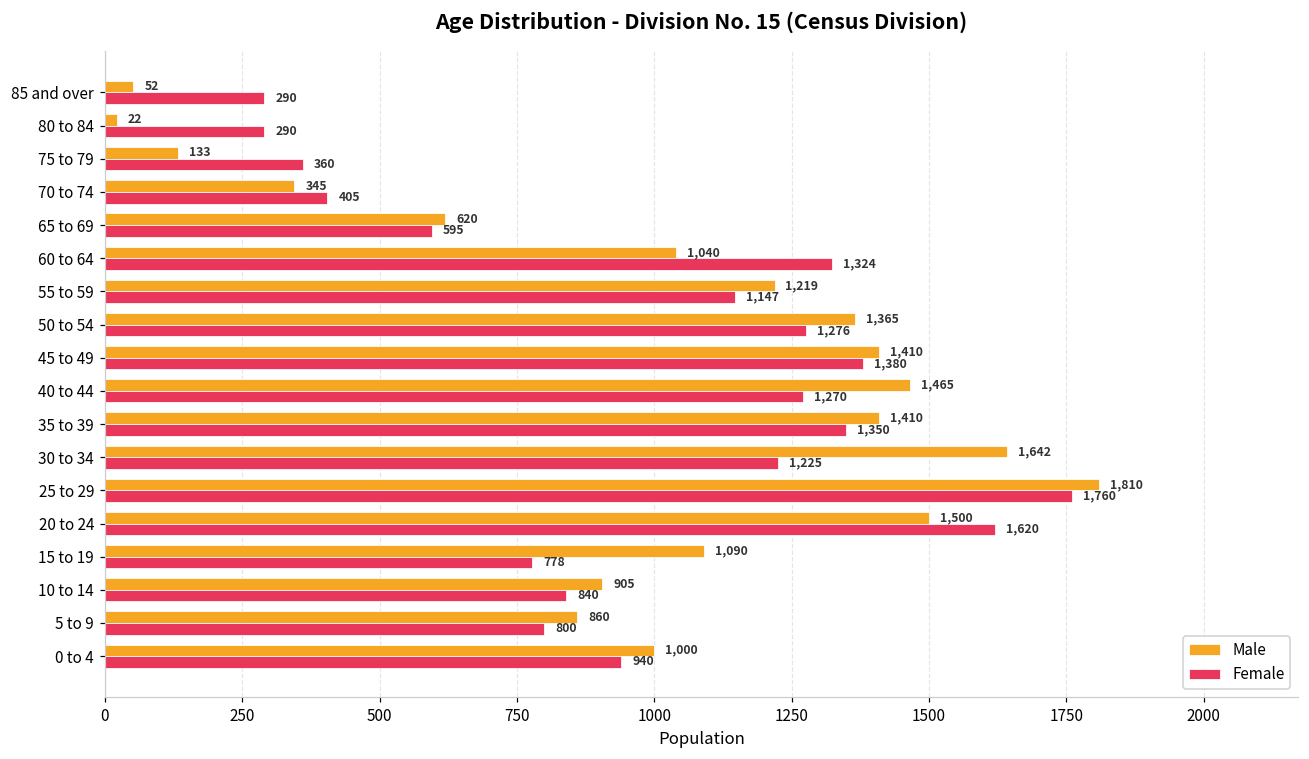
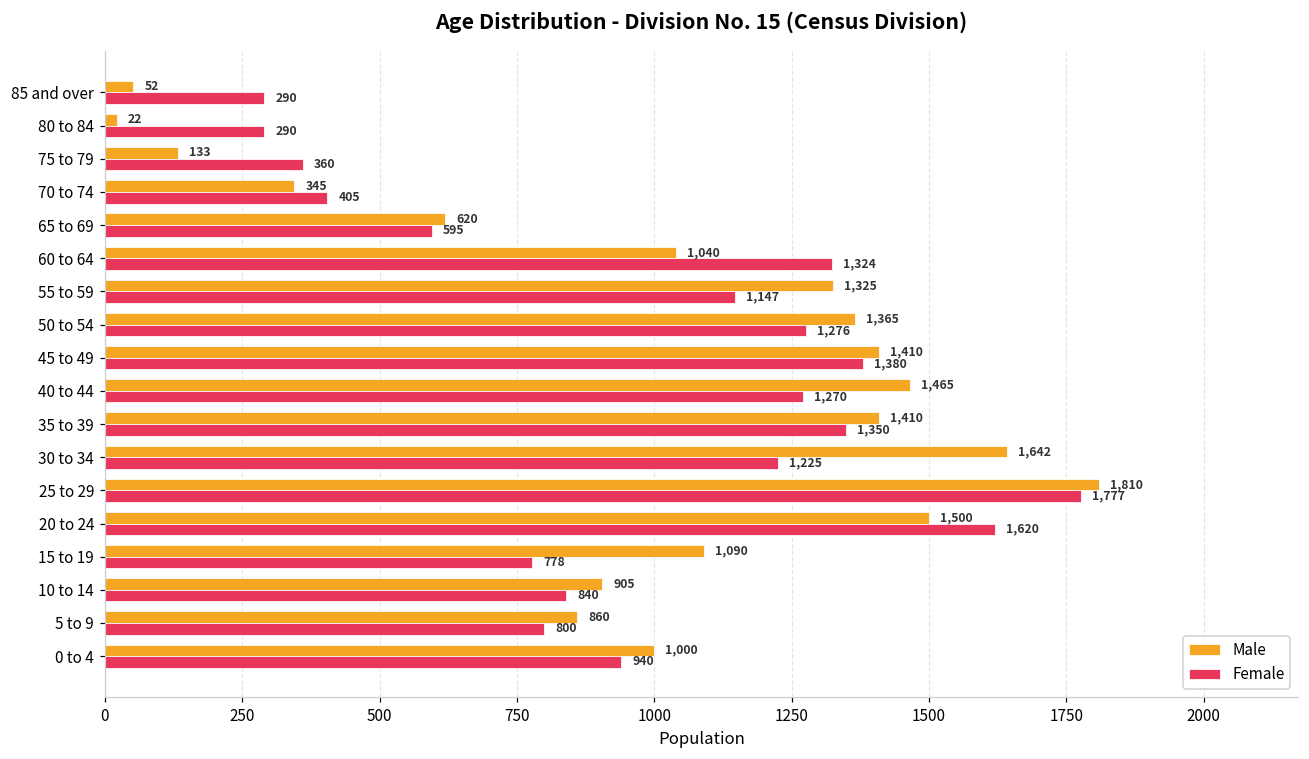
Male, 55 to 59: 1,219 -> 1,325
Female, 25 to 29: 1,760 -> 1,777
